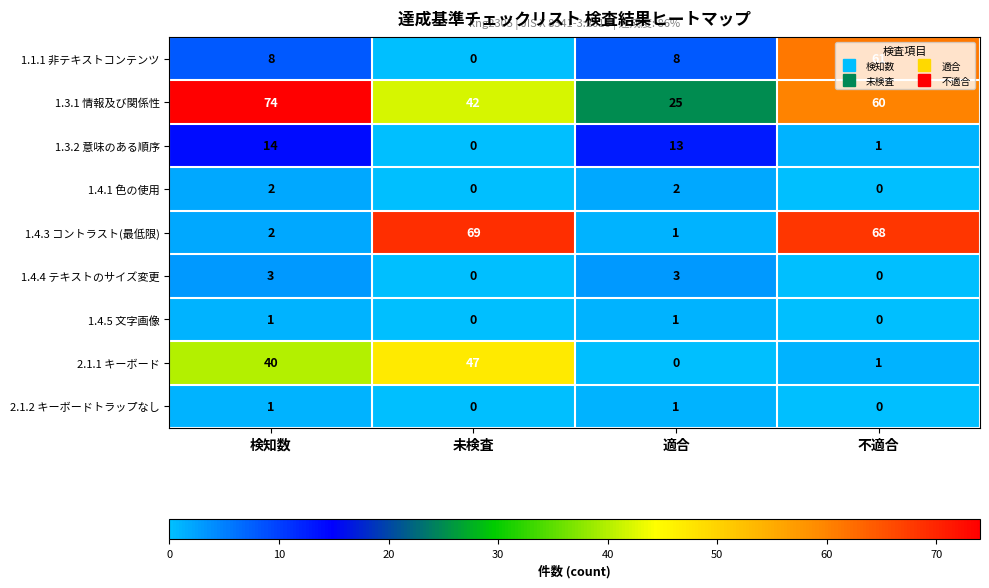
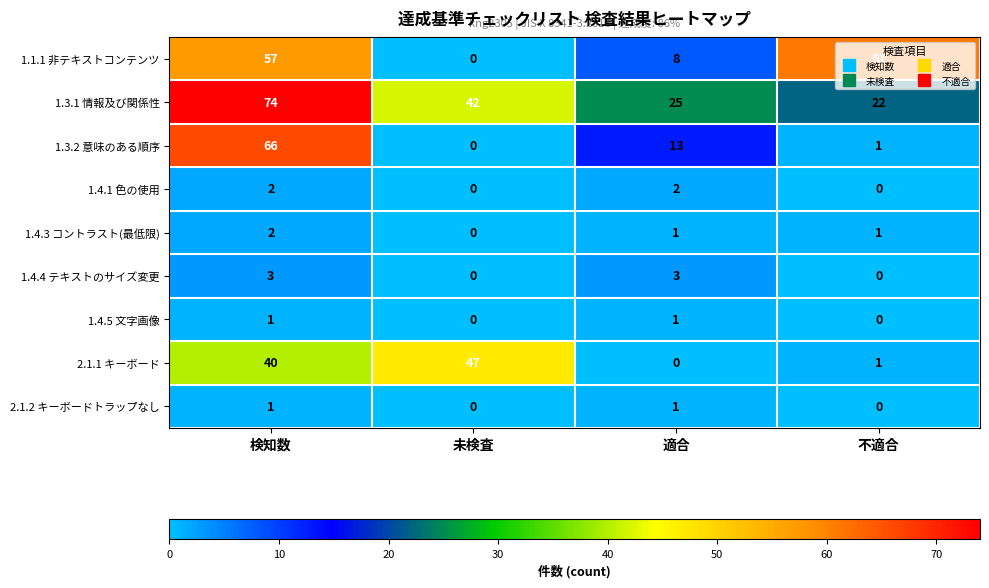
1.1.1 非テキストコンテンツ, 検知数: 8 -> 57
1.3.1 情報及び関係性, 不適合: 60 -> 22
1.3.2 意味のある順序, 検知数: 14 -> 66
1.4.3 コントラスト(最低限), 未検査: 69 -> 0
1.4.3 コントラスト(最低限), 不適合: 68 -> 1
